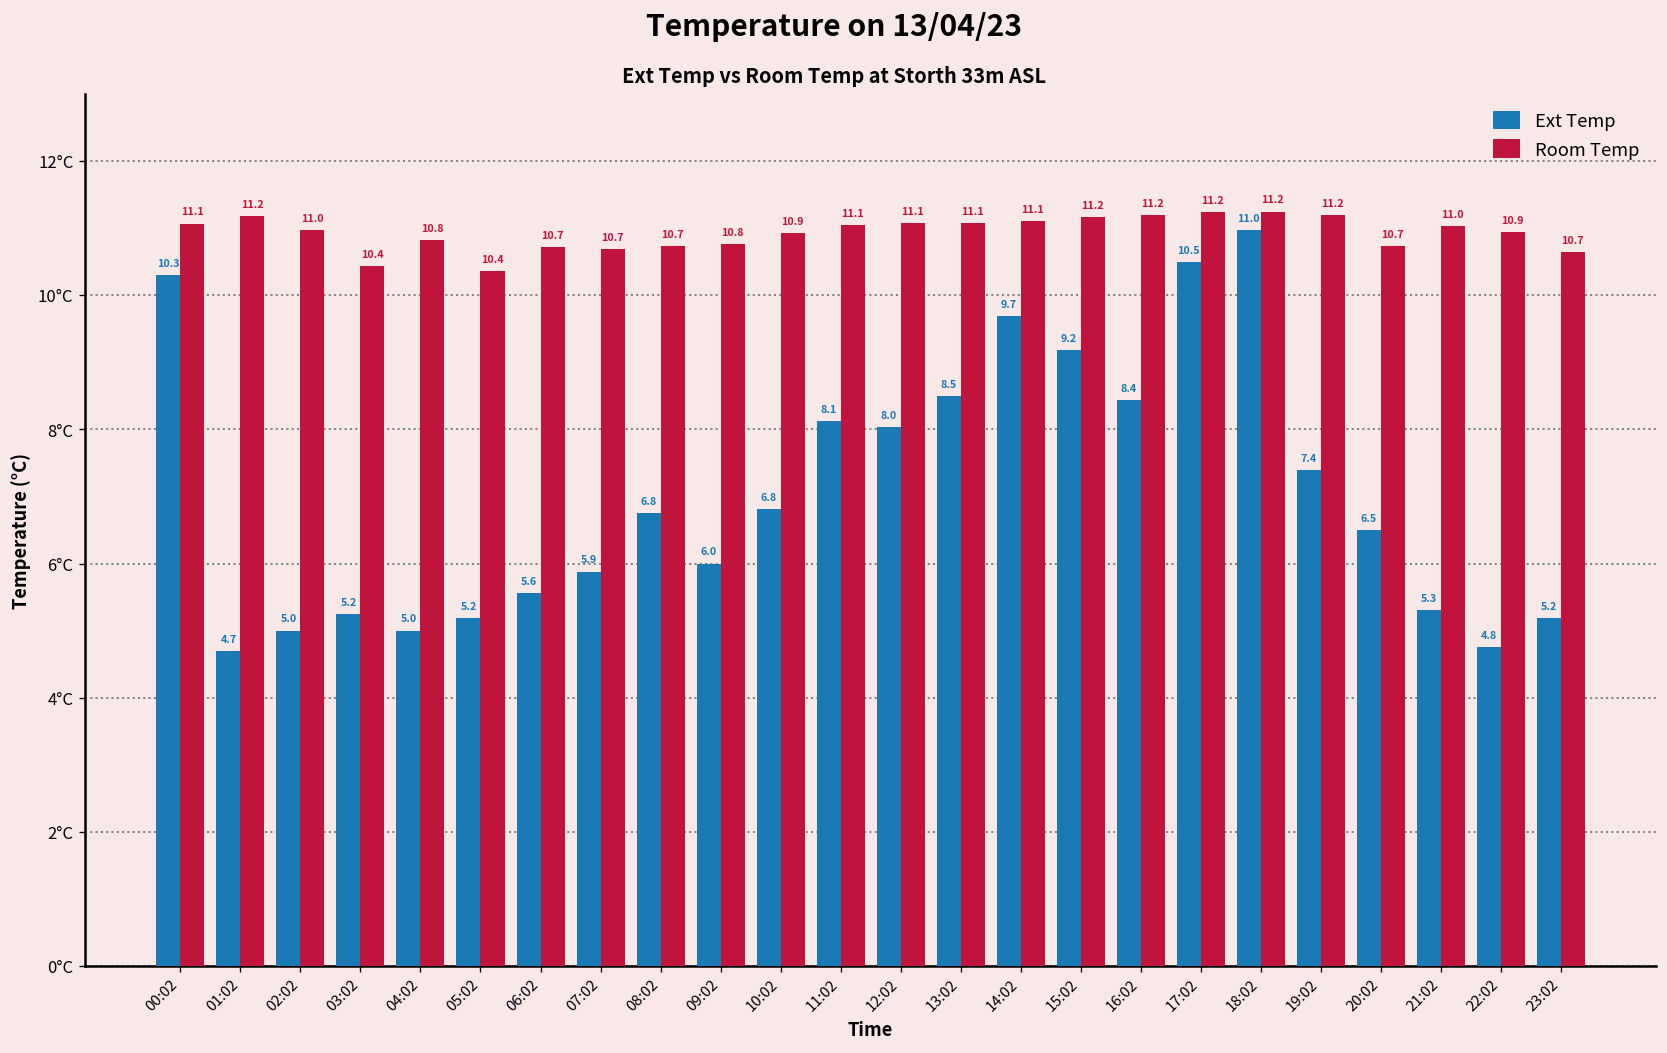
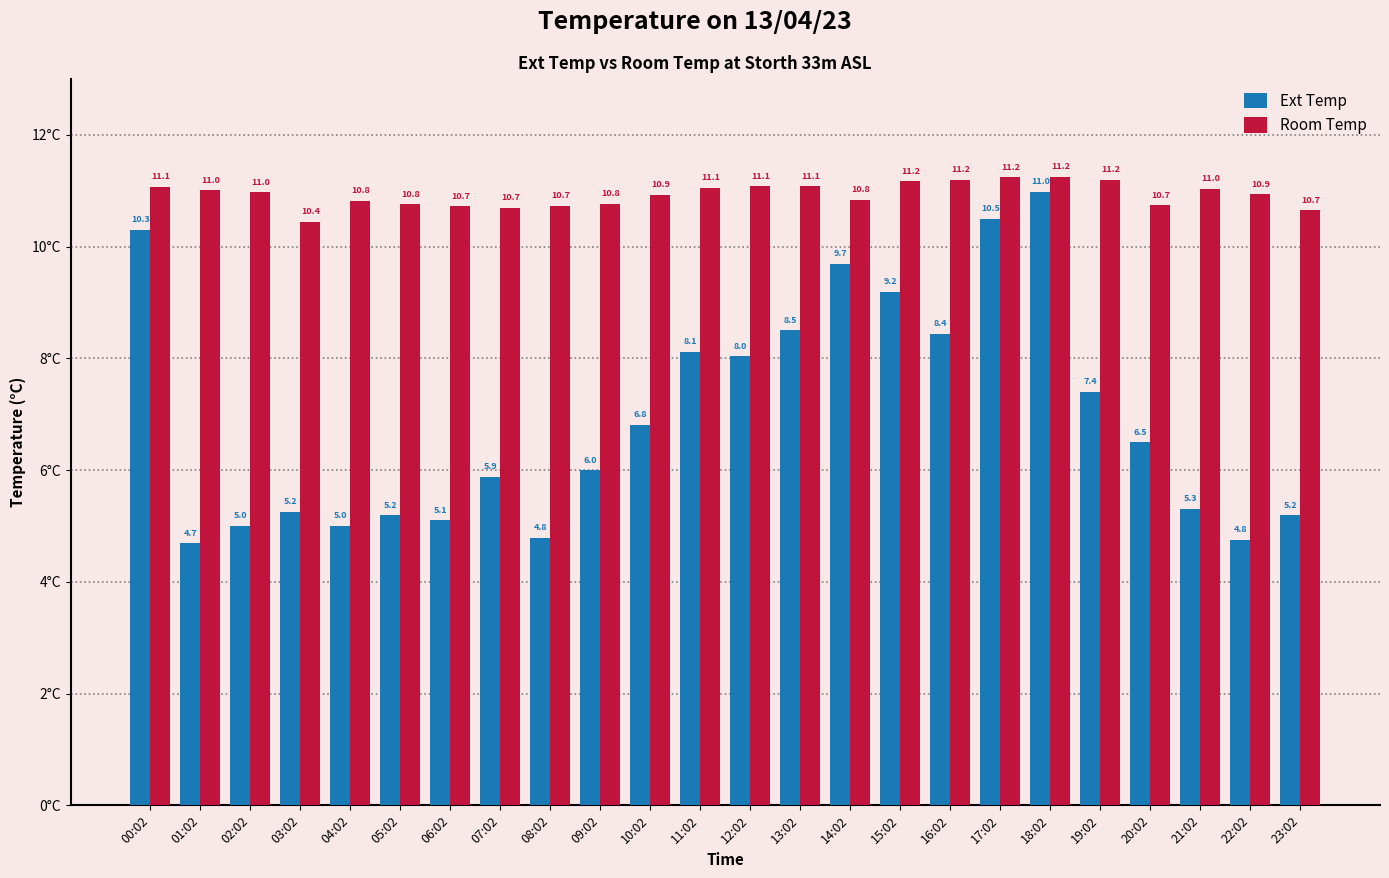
Room Temp, 01:02: 11.2 -> 11.0
Room Temp, 05:02: 10.4 -> 10.8
Ext Temp, 06:02: 5.6 -> 5.1
Ext Temp, 08:02: 6.8 -> 4.8
Room Temp, 14:02: 11.1 -> 10.8
